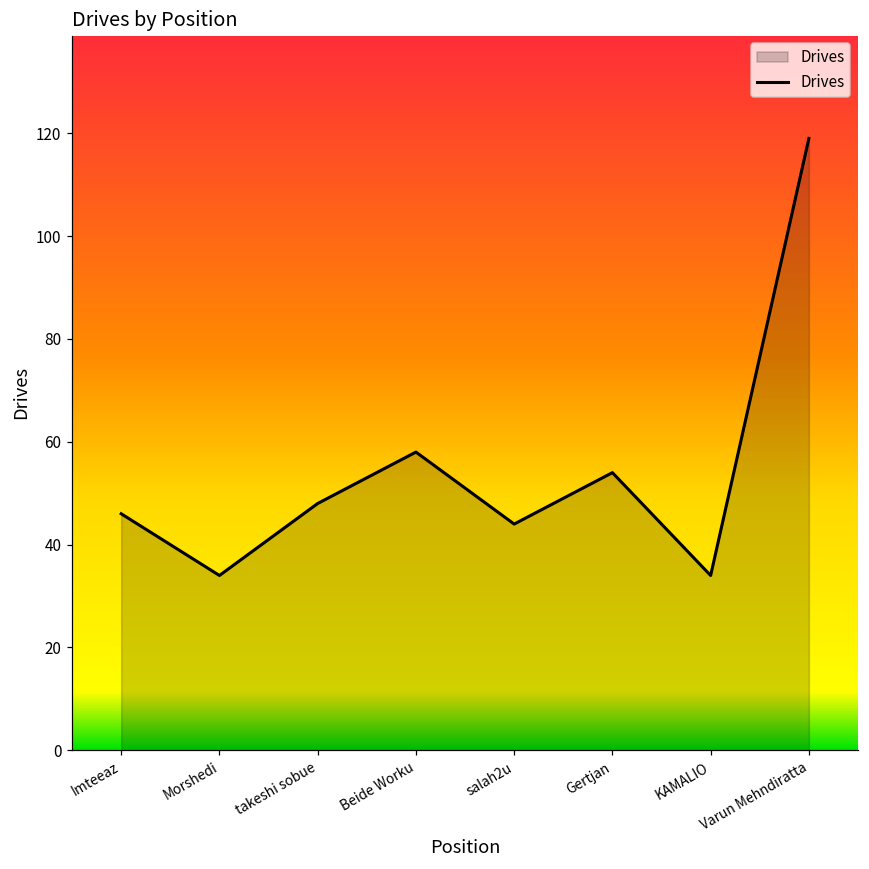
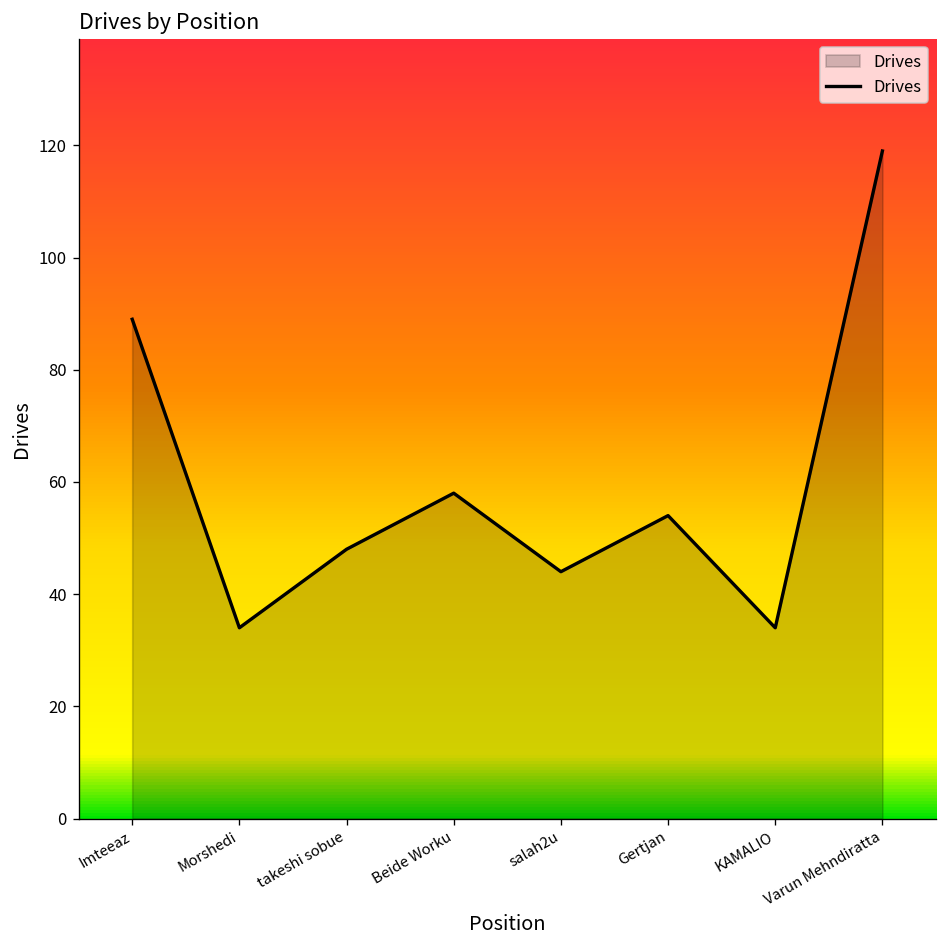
Imteeaz: 46 -> 89
